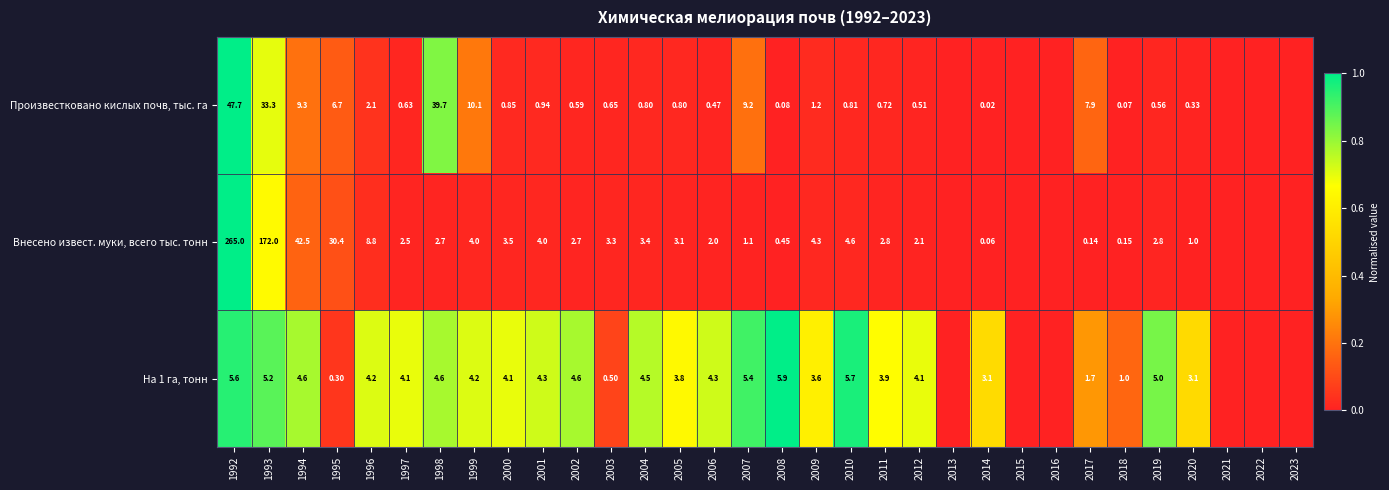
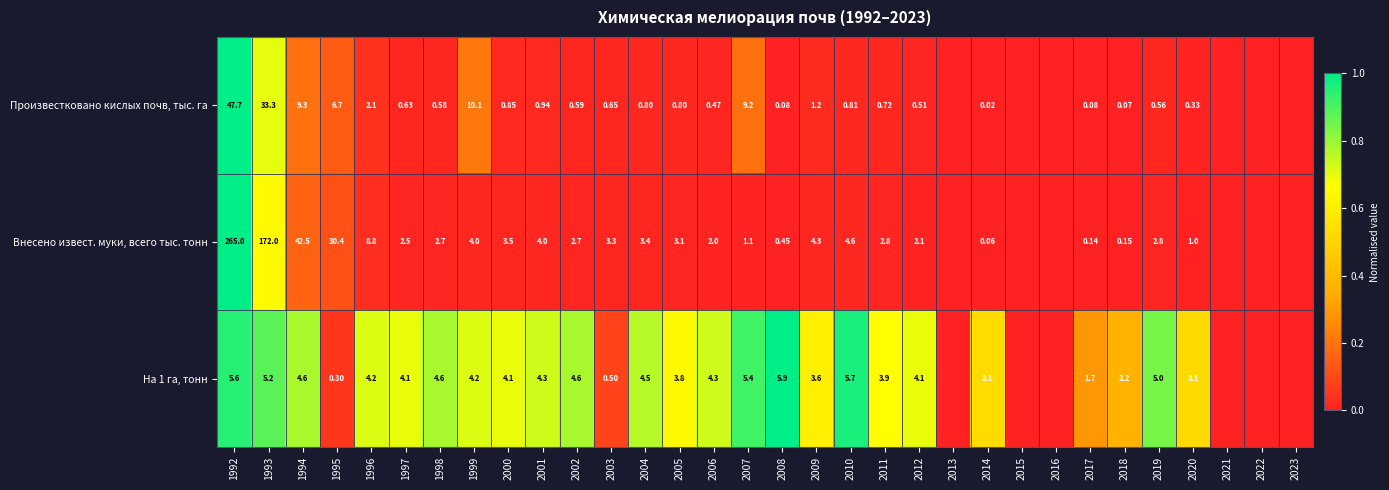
Произвестковано кислых почв, тыс. га, 1998: 39.7 -> 0.58
Произвестковано кислых почв, тыс. га, 2017: 7.9 -> 0.08
На 1 га, тонн, 2018: 1.0 -> 2.2
